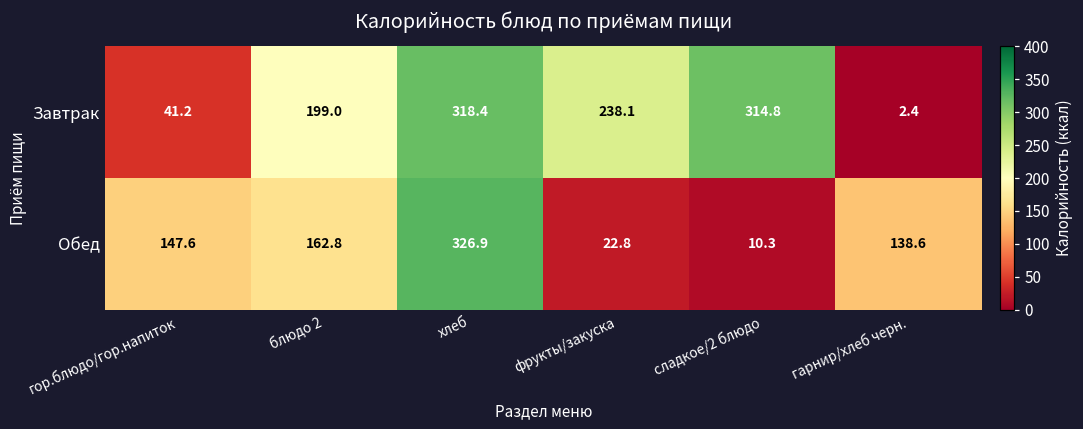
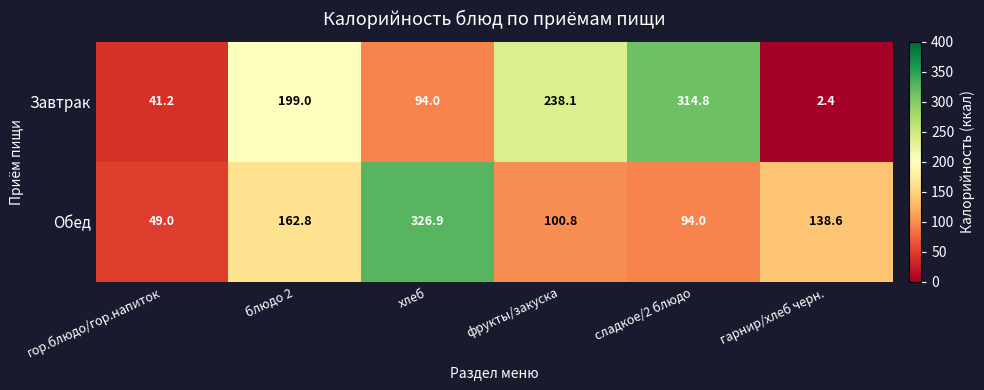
Завтрак, хлеб: 318.4 -> 94.0
Обед, гор.блюдо/гор.напиток: 147.6 -> 49.0
Обед, фрукты/закуска: 22.8 -> 100.8
Обед, сладкое/2 блюдо: 10.3 -> 94.0
